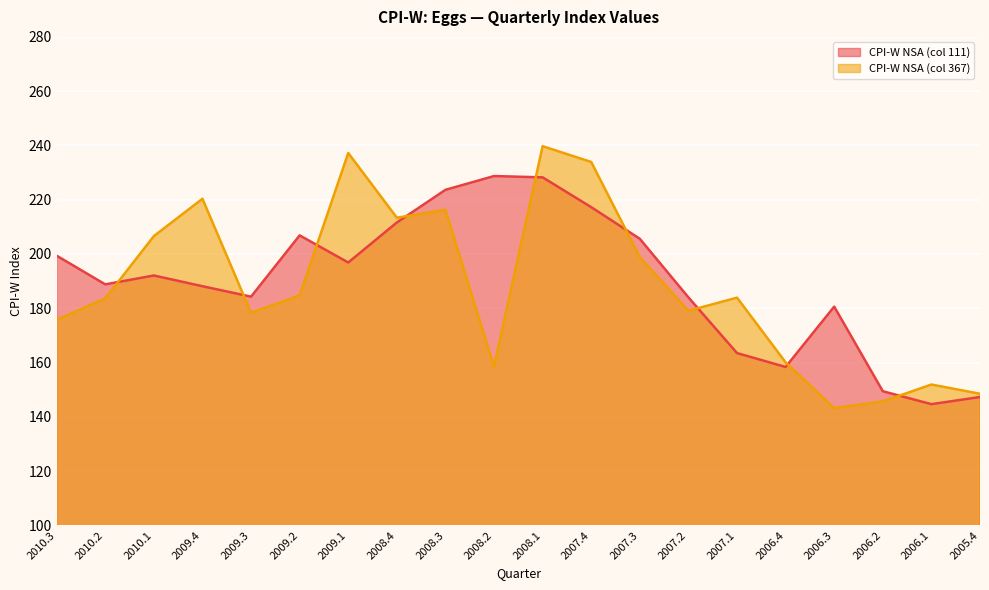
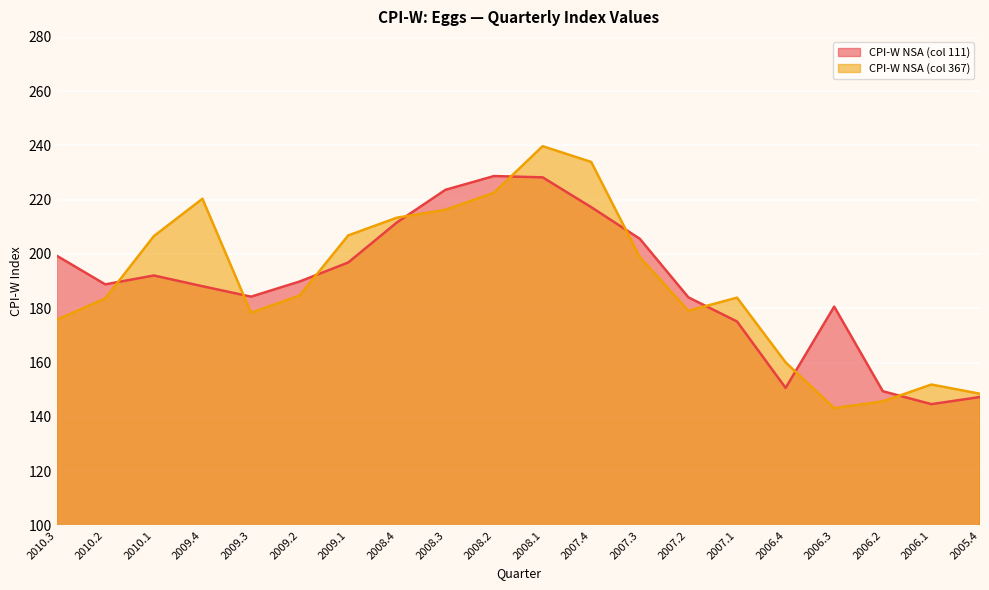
CPI-W NSA (col 111), 2009.2: 207 -> 190
CPI-W NSA (col 367), 2009.1: 237 -> 207
CPI-W NSA (col 367), 2008.2: 158 -> 223
CPI-W NSA (col 111), 2007.1: 163 -> 175
CPI-W NSA (col 111), 2006.4: 158 -> 151
